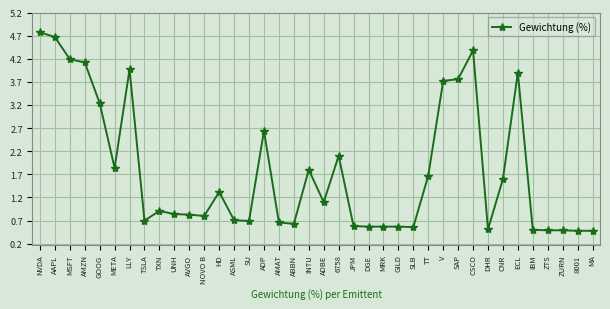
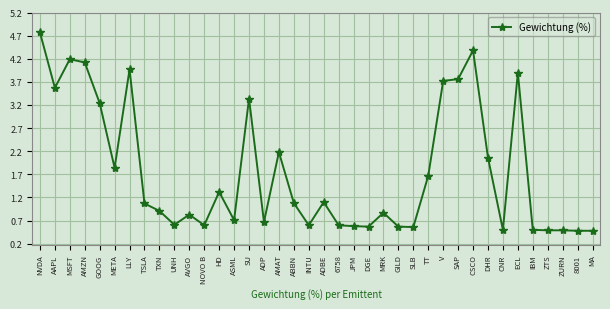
AAPL: 4.7 -> 3.6
TSLA: 0.7 -> 1.1
UNH: 0.8 -> 0.6
NOVO B: 0.8 -> 0.6
SU: 0.7 -> 3.3
ADP: 2.6 -> 0.7
AMAT: 0.7 -> 2.2
ABBN: 0.6 -> 1.1
INTU: 1.8 -> 0.6
6758: 2.1 -> 0.6
MRK: 0.6 -> 0.9
DHR: 0.5 -> 2.1
CNR: 1.6 -> 0.5
